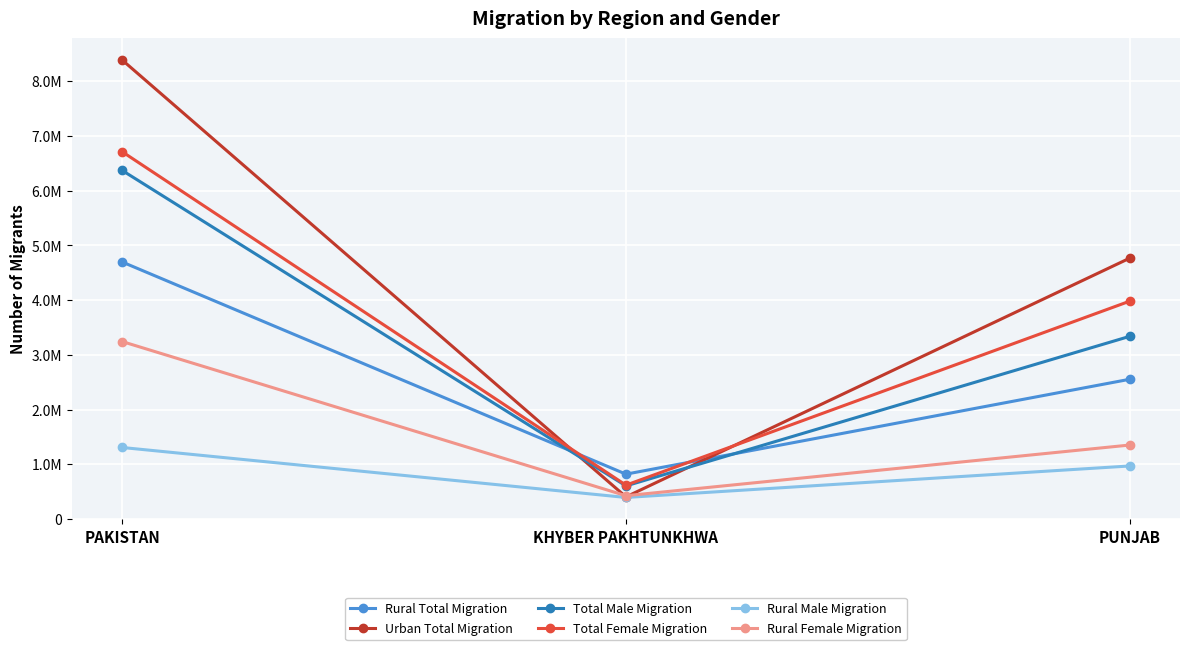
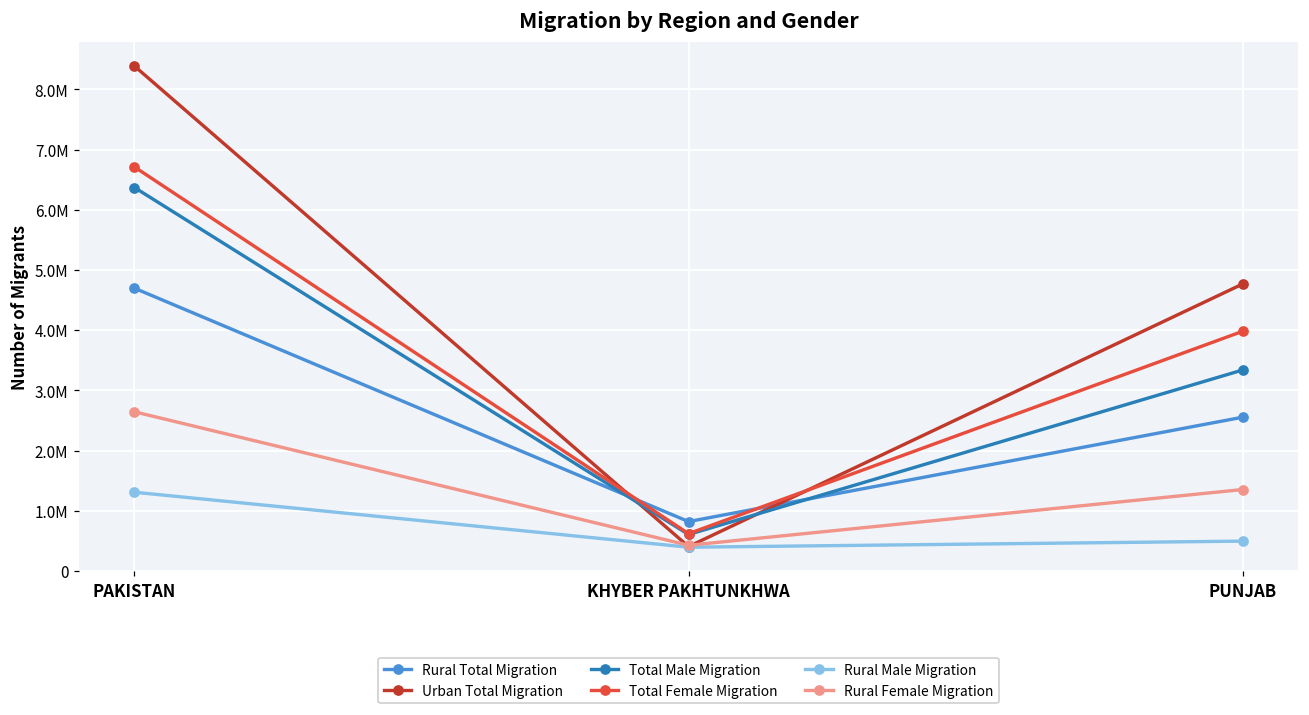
Rural Female Migration, PAKISTAN: 3200000 -> 2600000
Rural Male Migration, PUNJAB: 1000000 -> 500000
